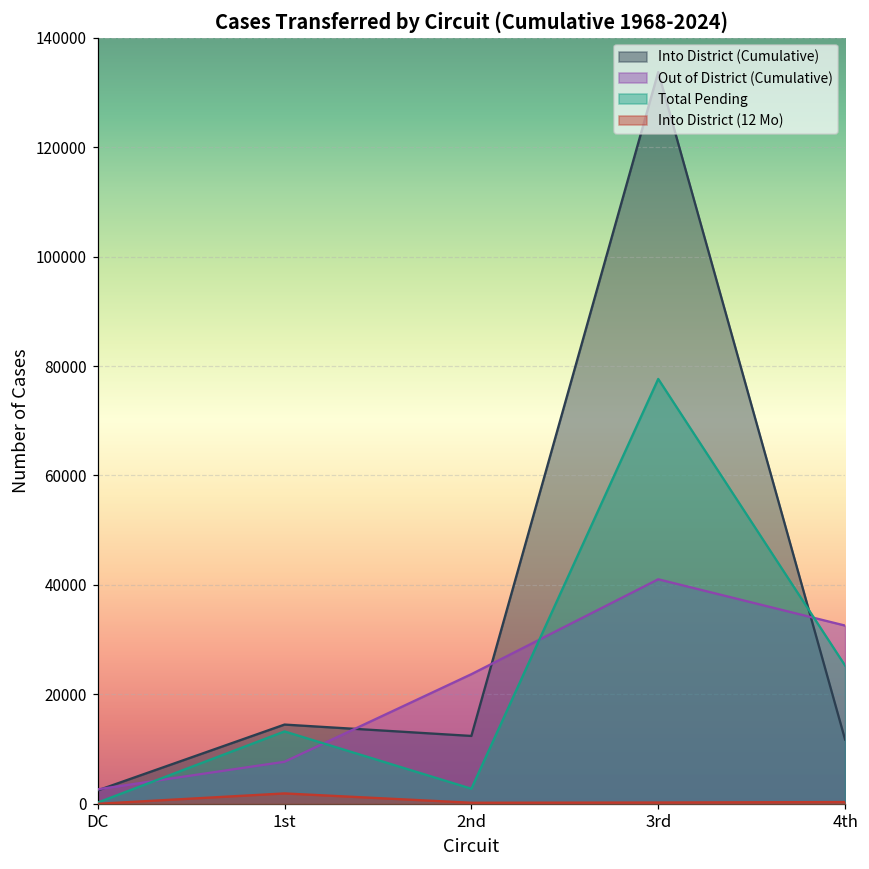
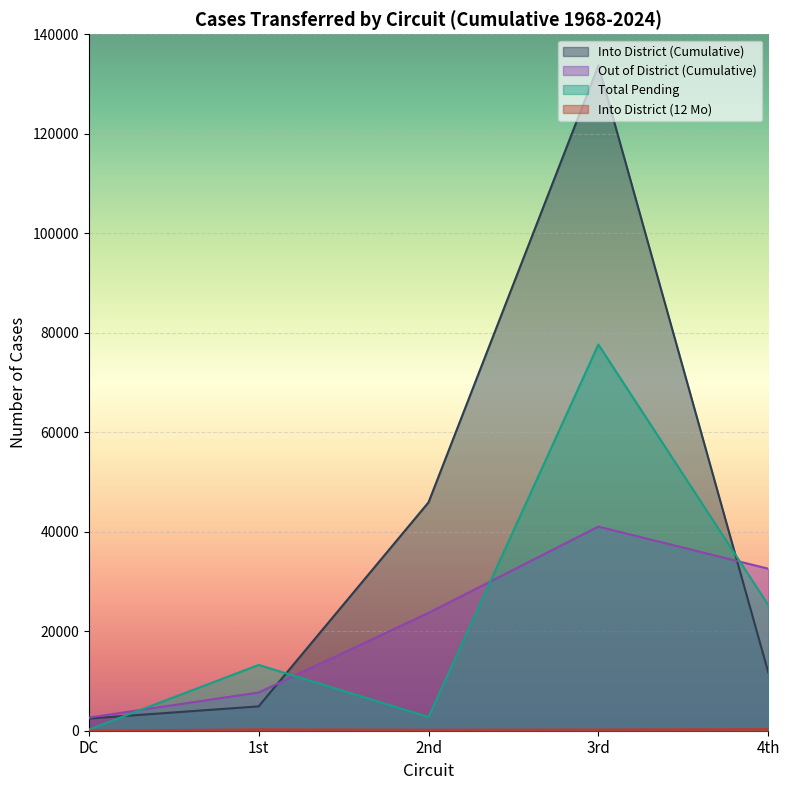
Into District (Cumulative), 1st: 14000 -> 5000
Into District (12 Mo), 1st: 2000 -> 0
Into District (Cumulative), 2nd: 12000 -> 46000
